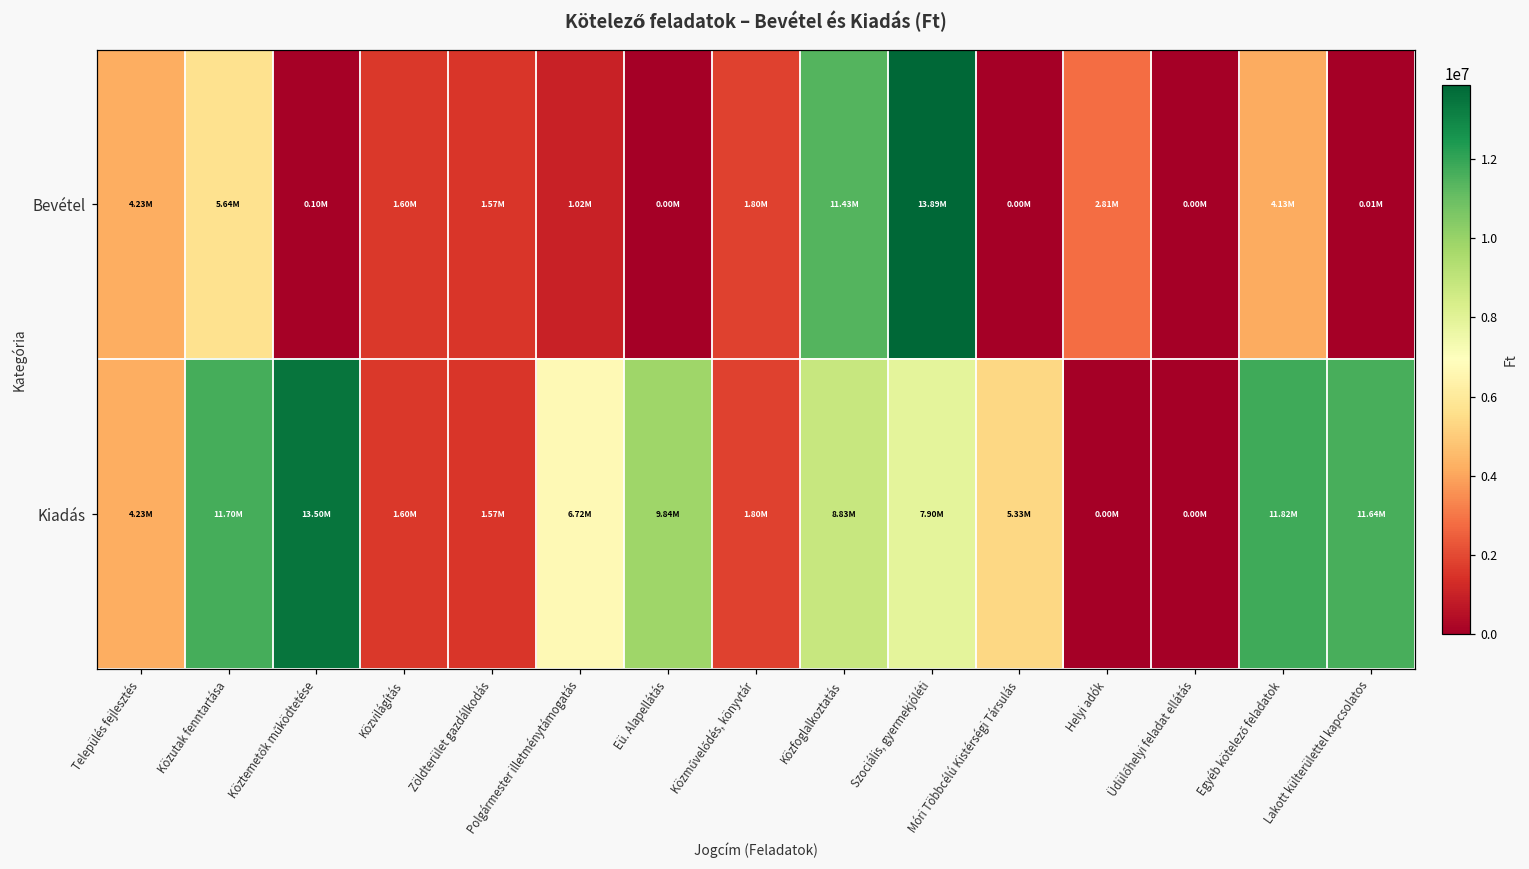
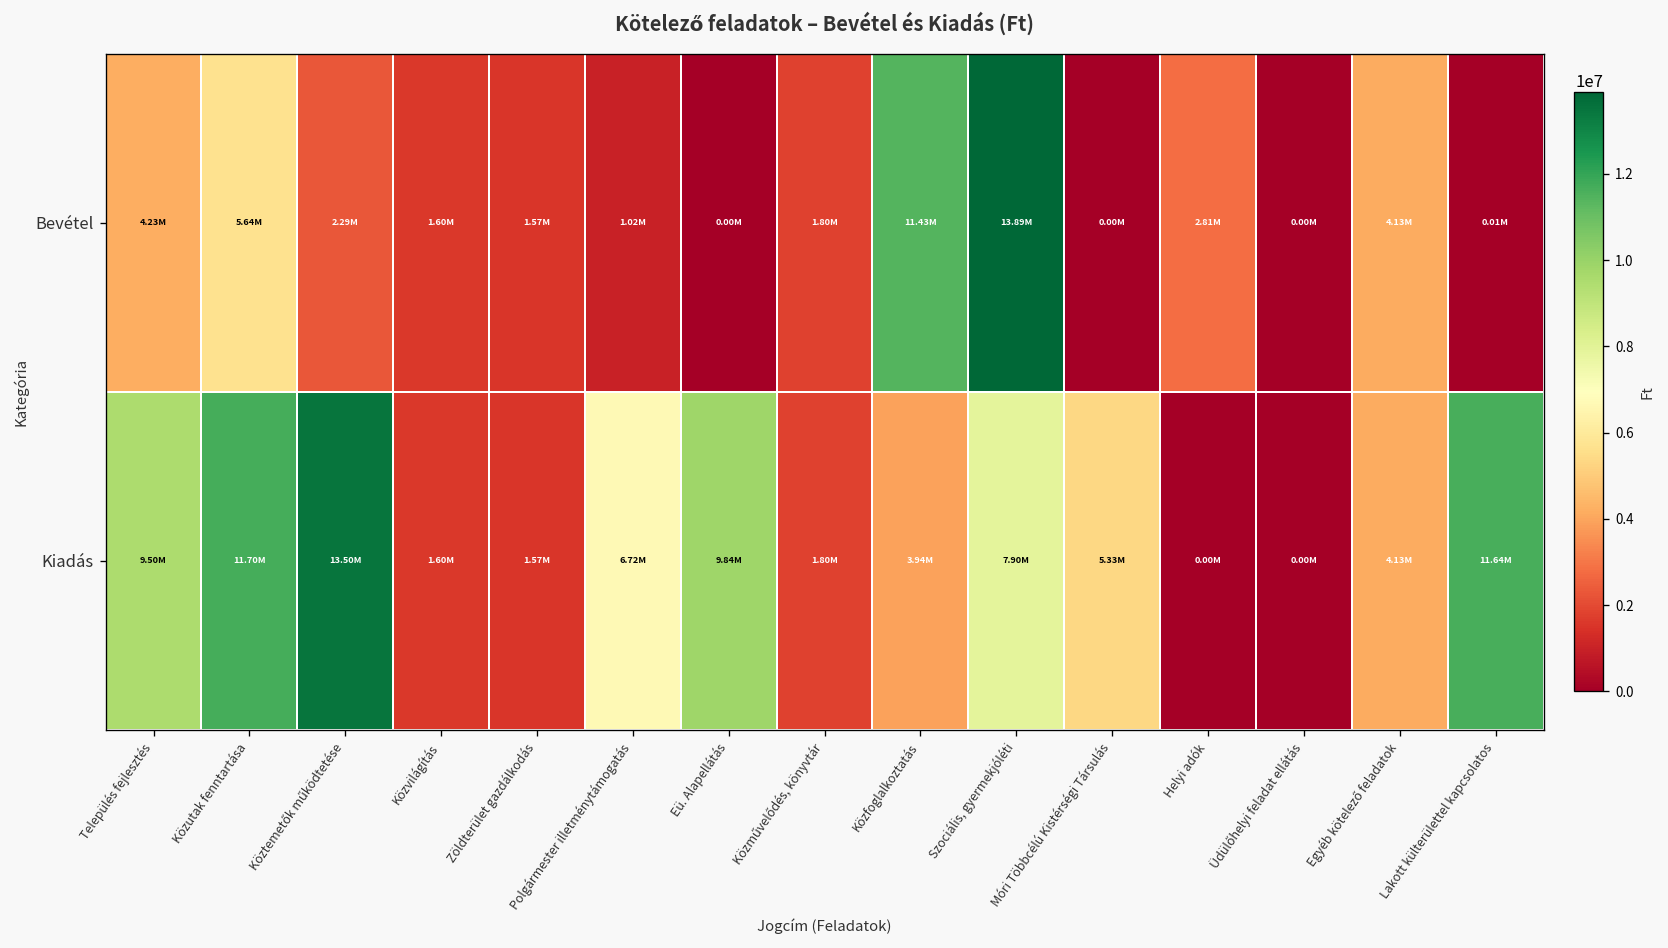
Bevétel, Köztemetők működtetése: 0.10M -> 2.29M
Kiadás, Település fejlesztés: 4.23M -> 9.50M
Kiadás, Közfoglalkoztatás: 8.83M -> 3.94M
Kiadás, Egyéb kötelező feladatok: 11.82M -> 4.13M
